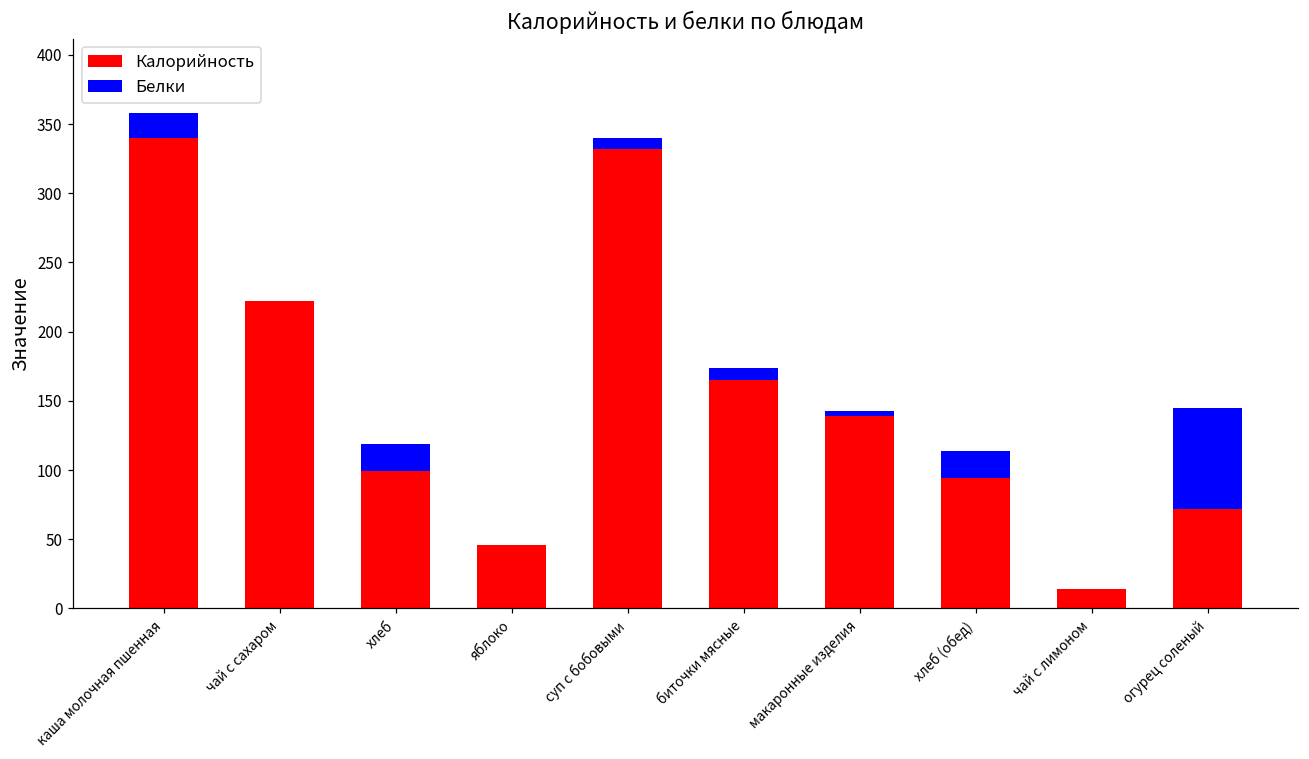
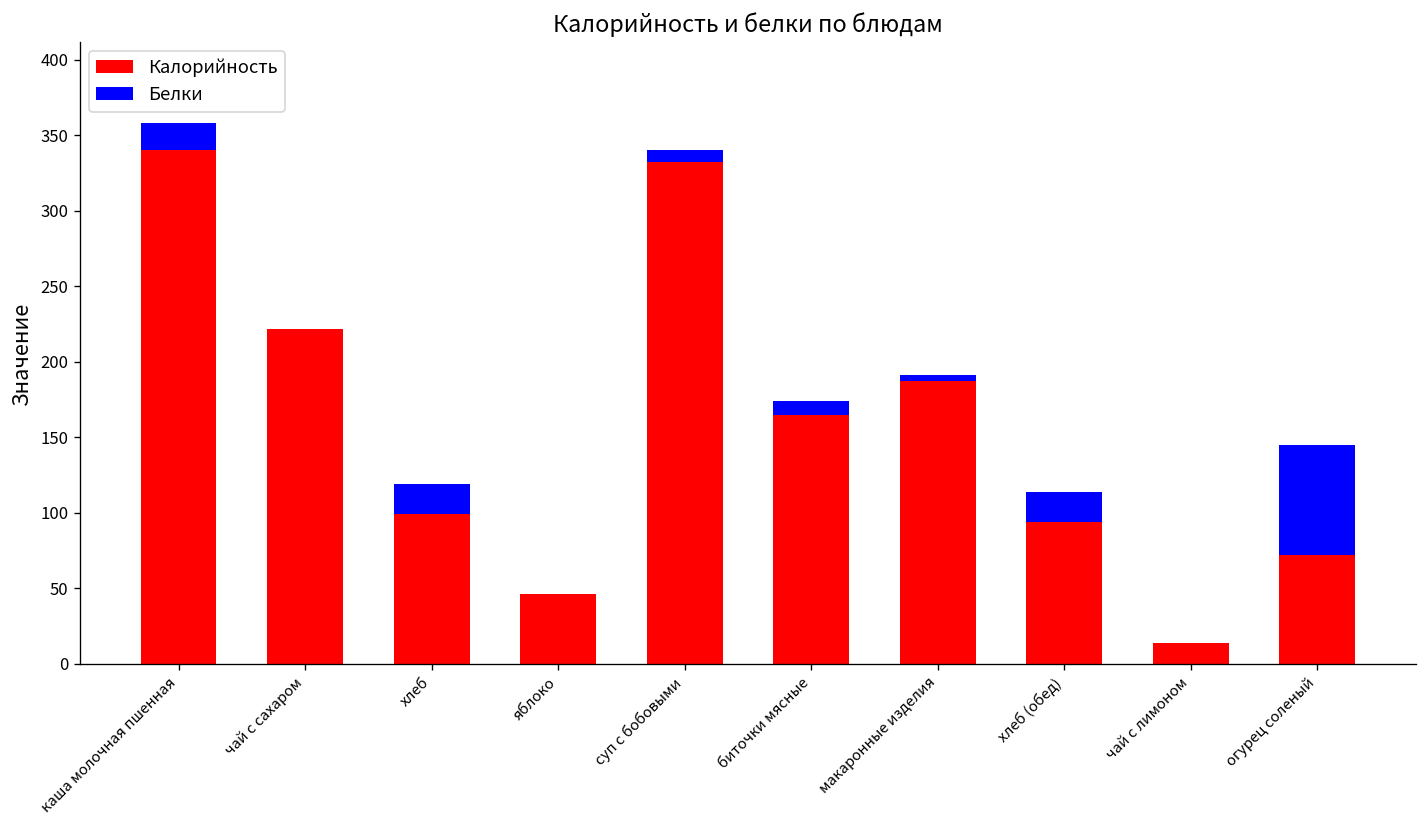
Калорийность, макаронные изделия: 139 -> 187
